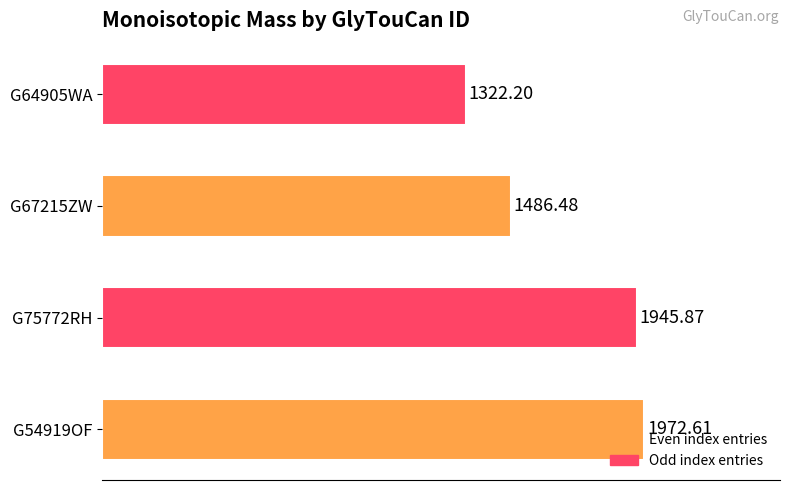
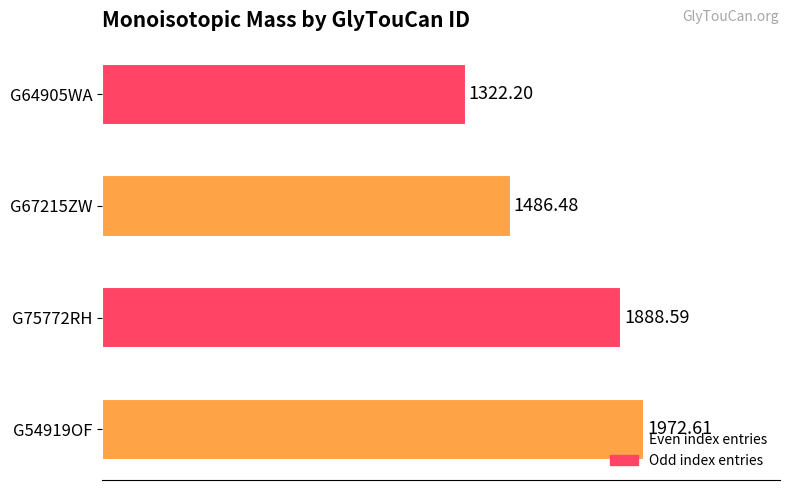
G75772RH: 1945.87 -> 1888.59
